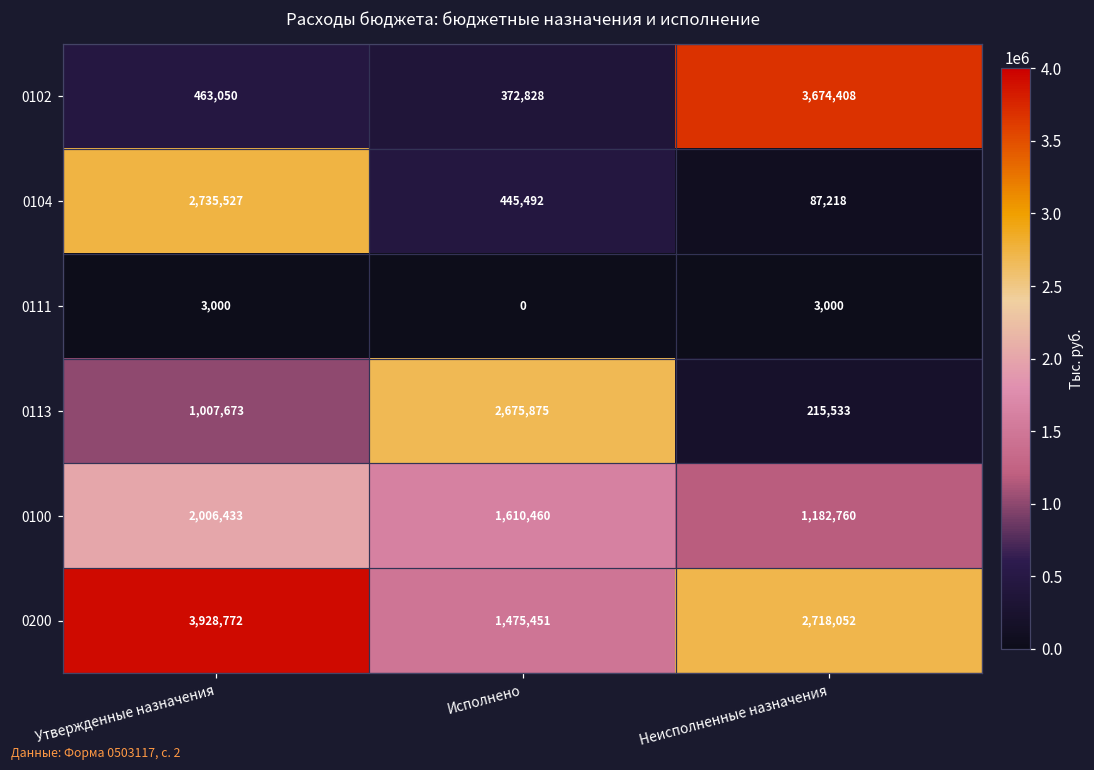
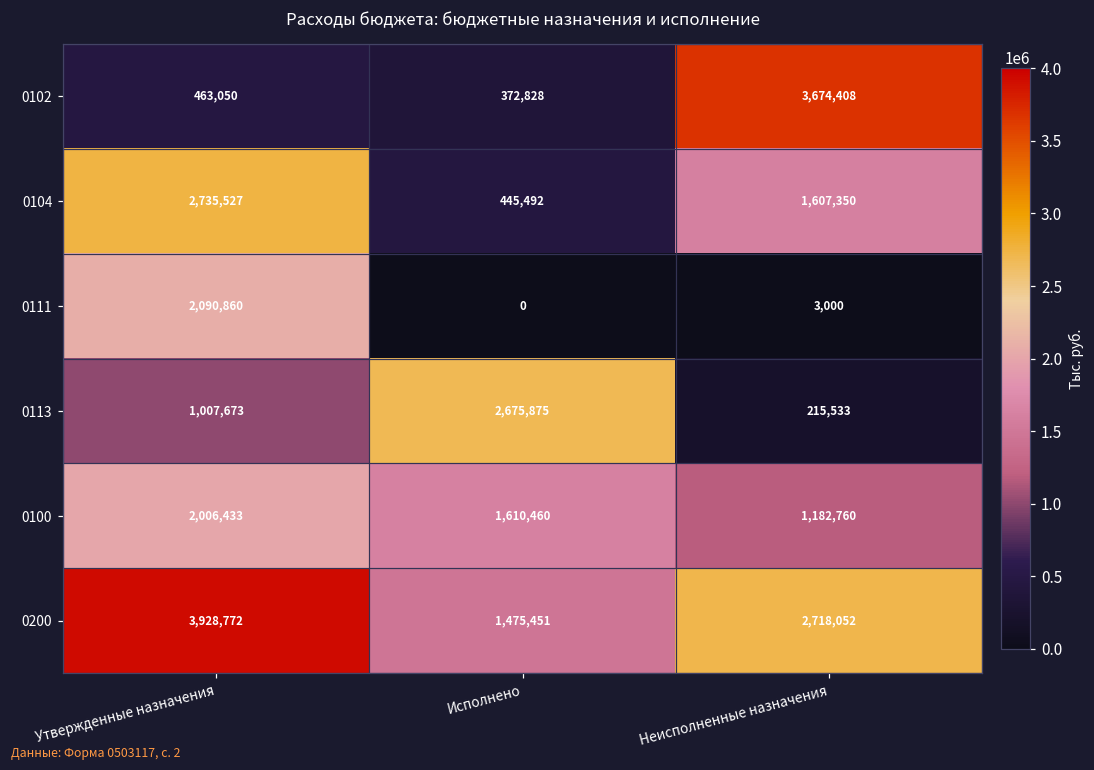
0104, Неисполненные назначения: 87,218 -> 1,607,350
0111, Утвержденные назначения: 3,000 -> 2,090,860
